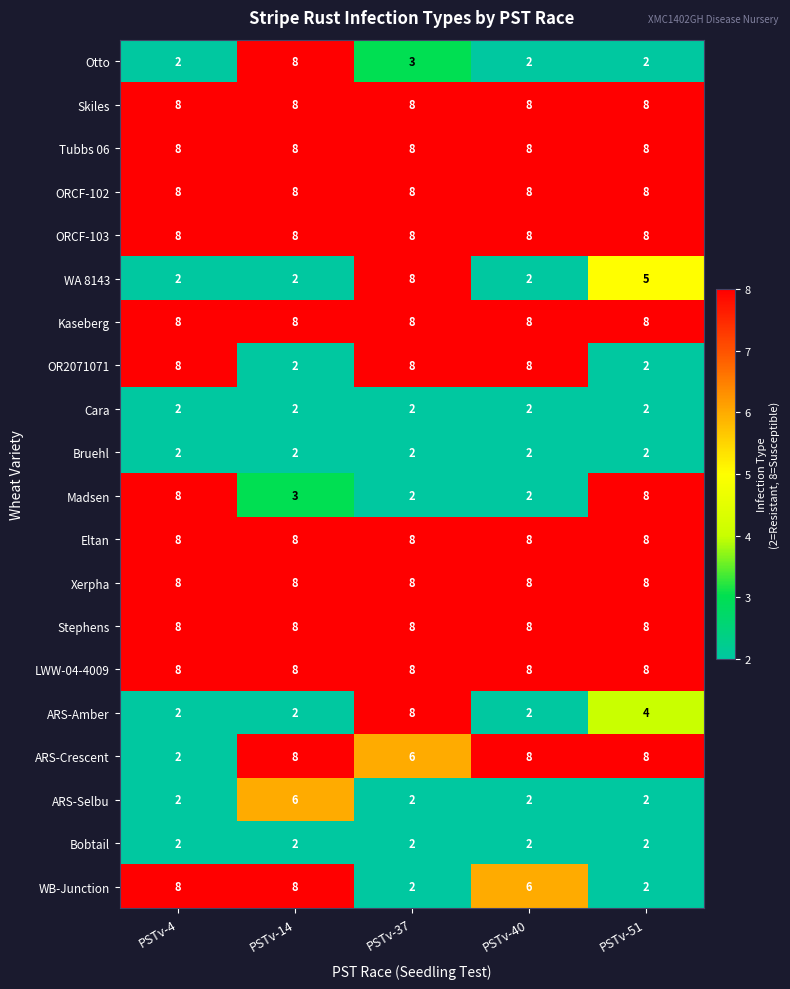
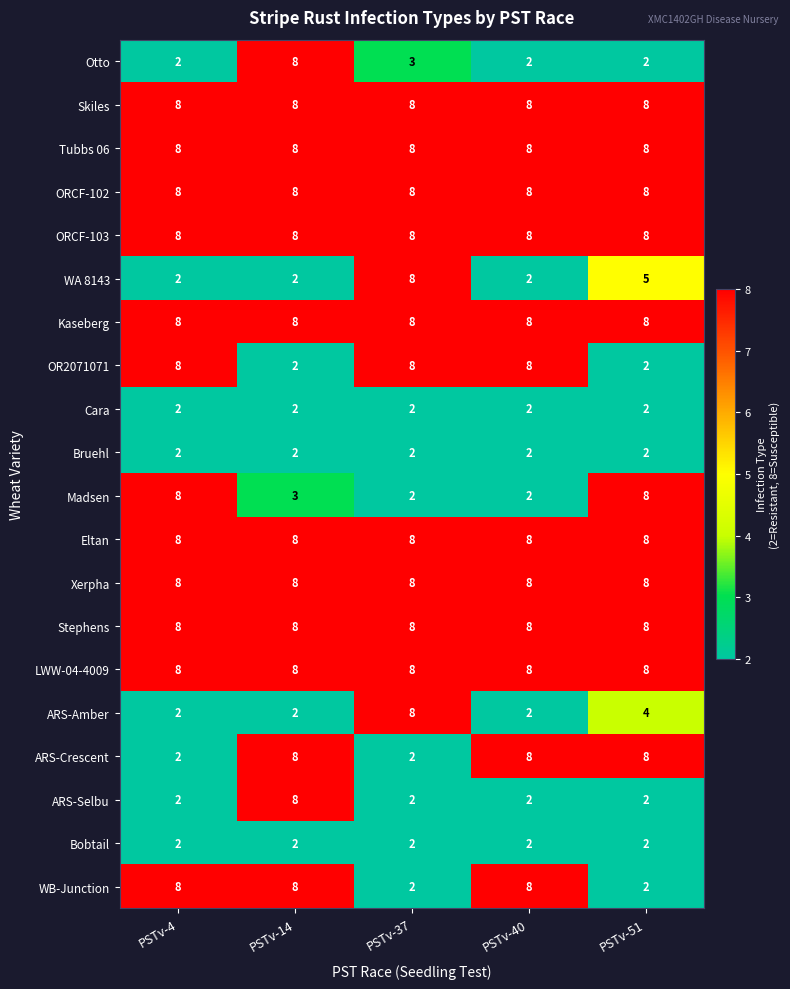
ARS-Crescent, PSTv-37: 6 -> 2
ARS-Selbu, PSTv-14: 6 -> 8
WB-Junction, PSTv-40: 6 -> 8
